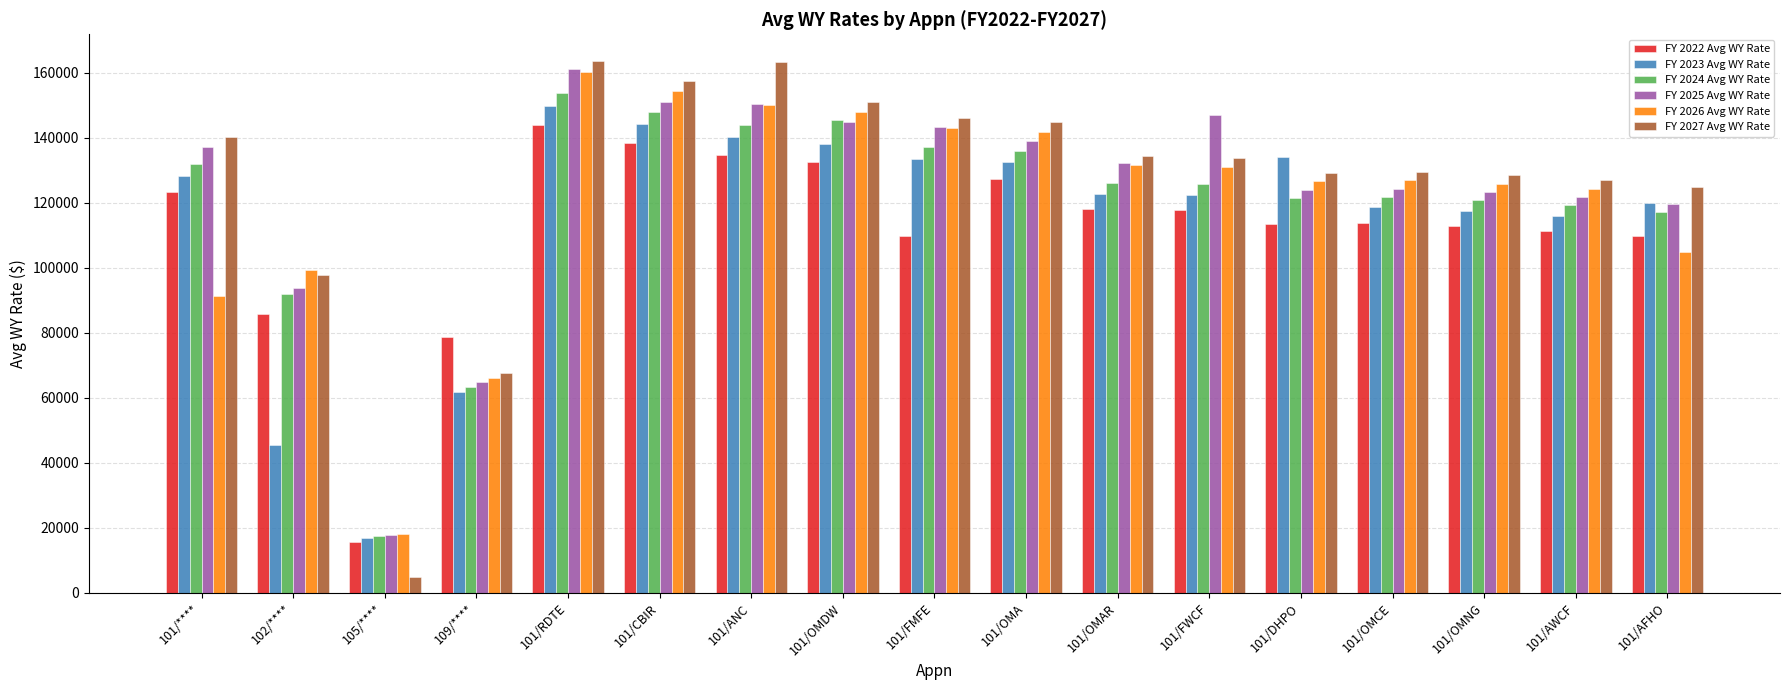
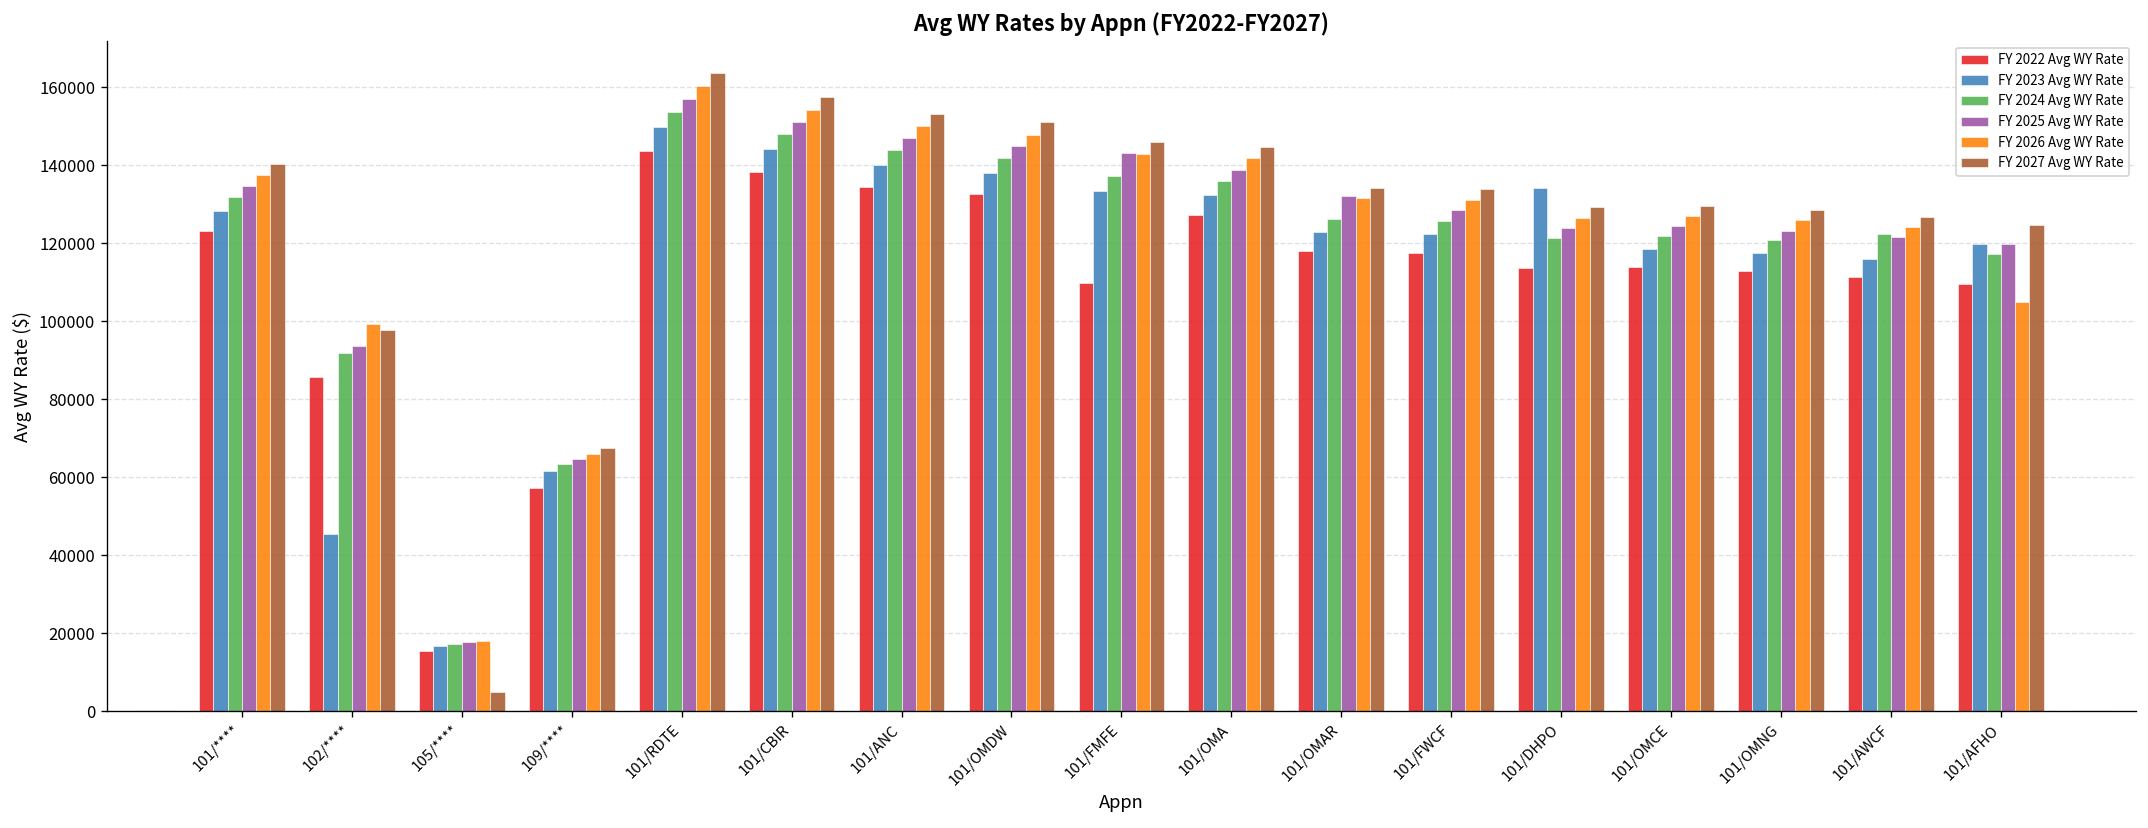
FY 2025 Avg WY Rate, 101/****: 137000 -> 135000
FY 2026 Avg WY Rate, 101/****: 91000 -> 137000
FY 2022 Avg WY Rate, 109/****: 79000 -> 57000
FY 2025 Avg WY Rate, 101/RDTE: 161000 -> 157000
FY 2025 Avg WY Rate, 101/ANC: 150000 -> 147000
FY 2027 Avg WY Rate, 101/ANC: 163000 -> 153000
FY 2024 Avg WY Rate, 101/OMDW: 145000 -> 142000
FY 2025 Avg WY Rate, 101/FWCF: 147000 -> 128000
FY 2024 Avg WY Rate, 101/AWCF: 119000 -> 122000
